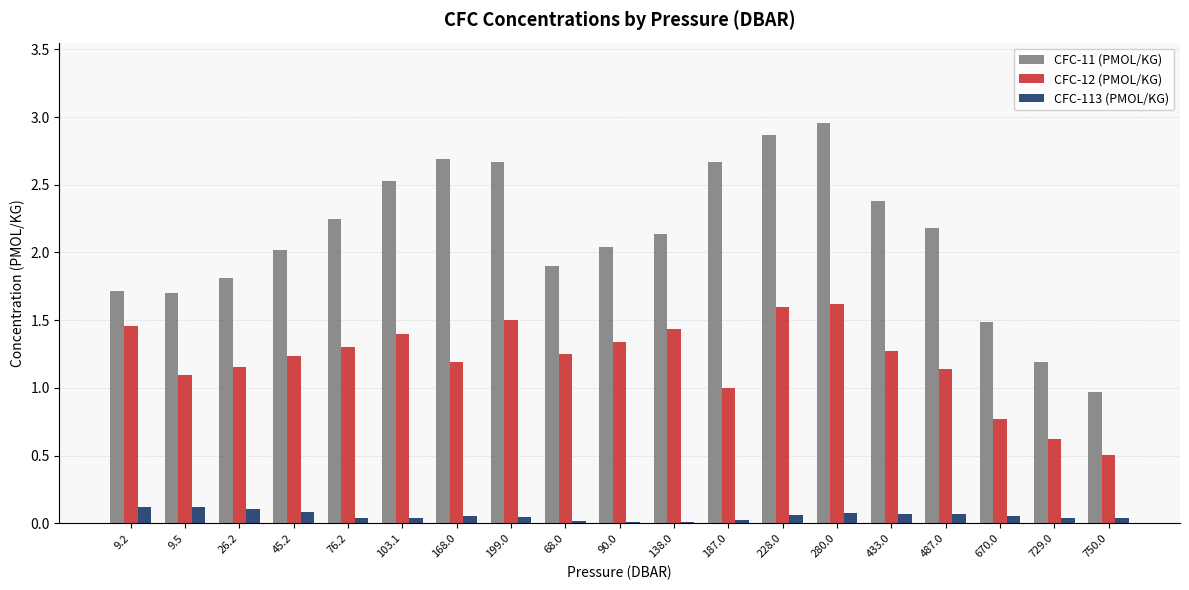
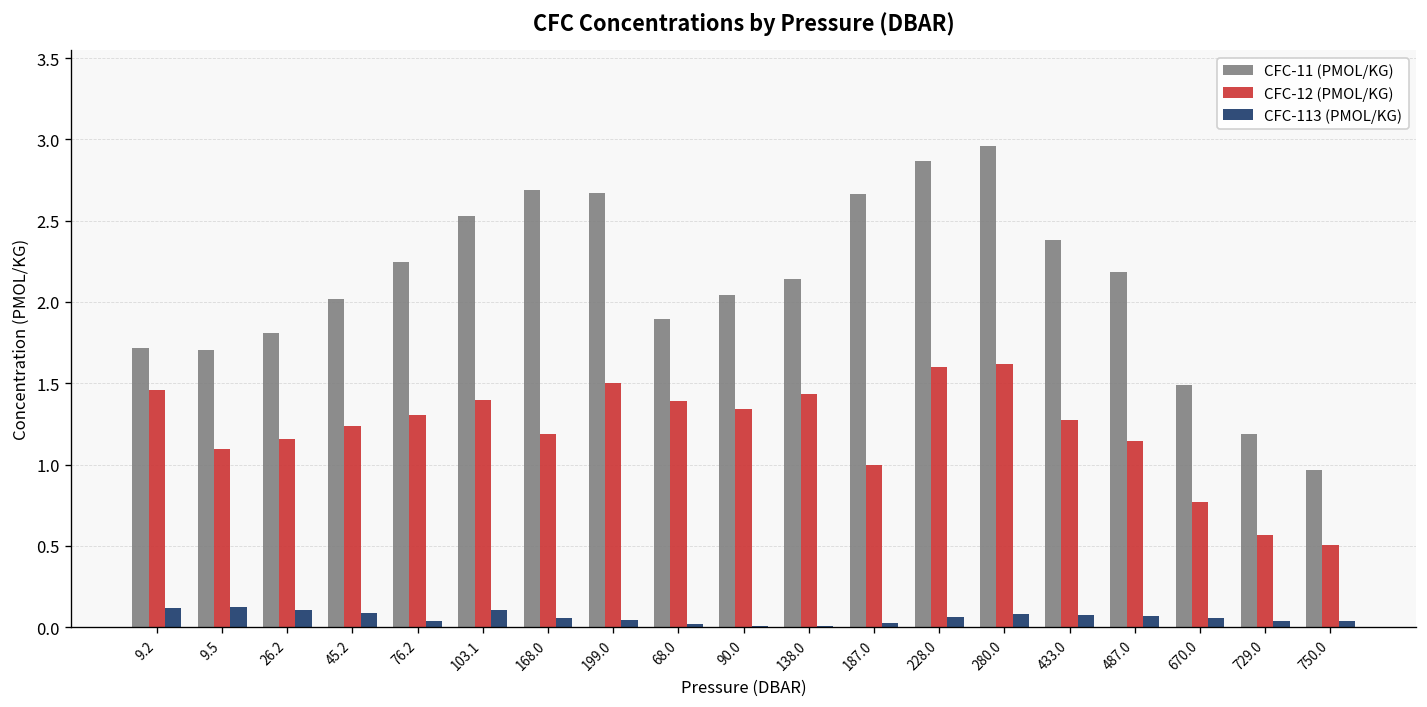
CFC-113 (PMOL/KG), 103.1: 0.04 -> 0.10
CFC-12 (PMOL/KG), 68.0: 1.25 -> 1.39
CFC-12 (PMOL/KG), 729.0: 0.63 -> 0.57
